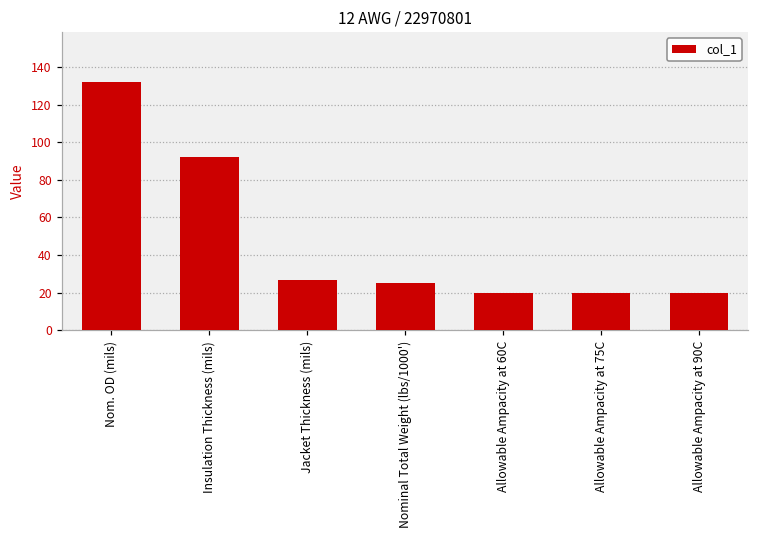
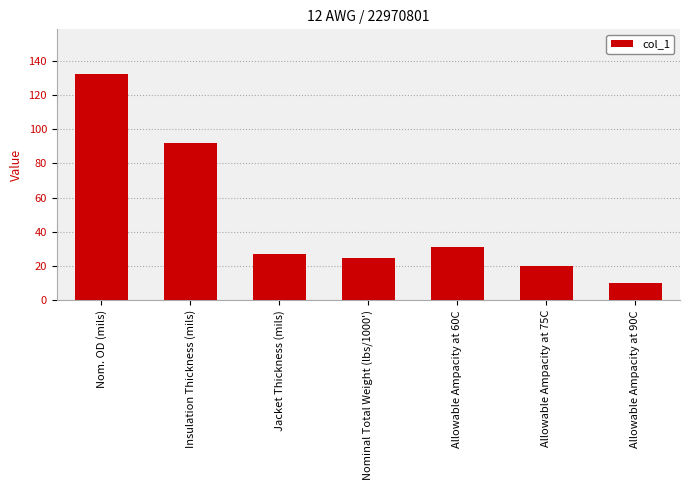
Allowable Ampacity at 60C: 20 -> 31
Allowable Ampacity at 90C: 20 -> 10
